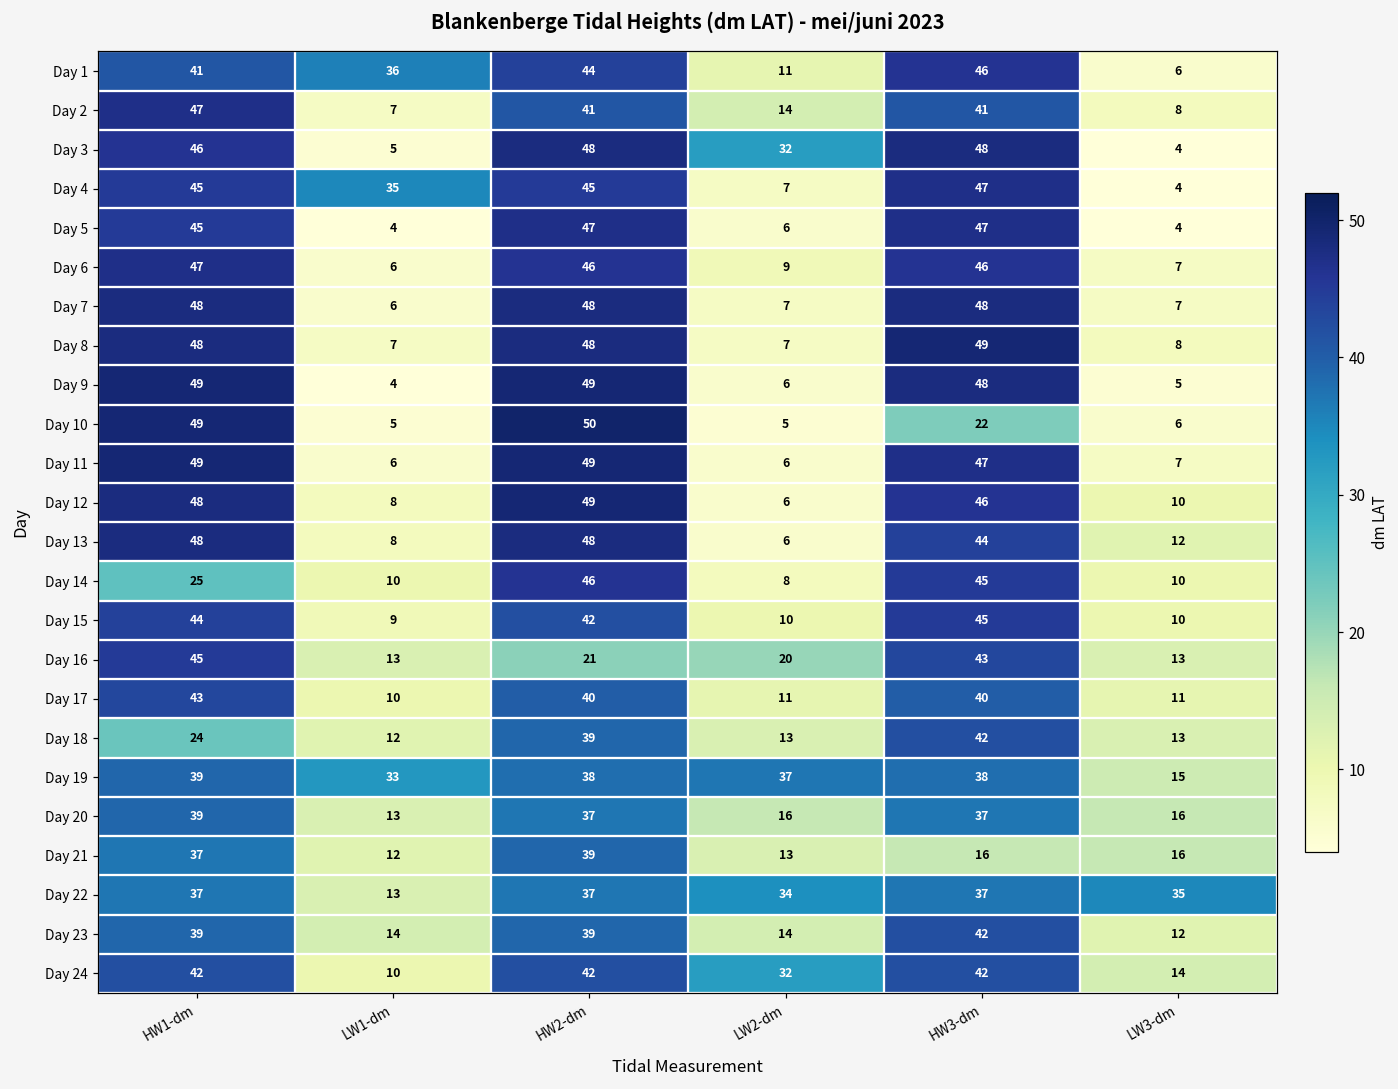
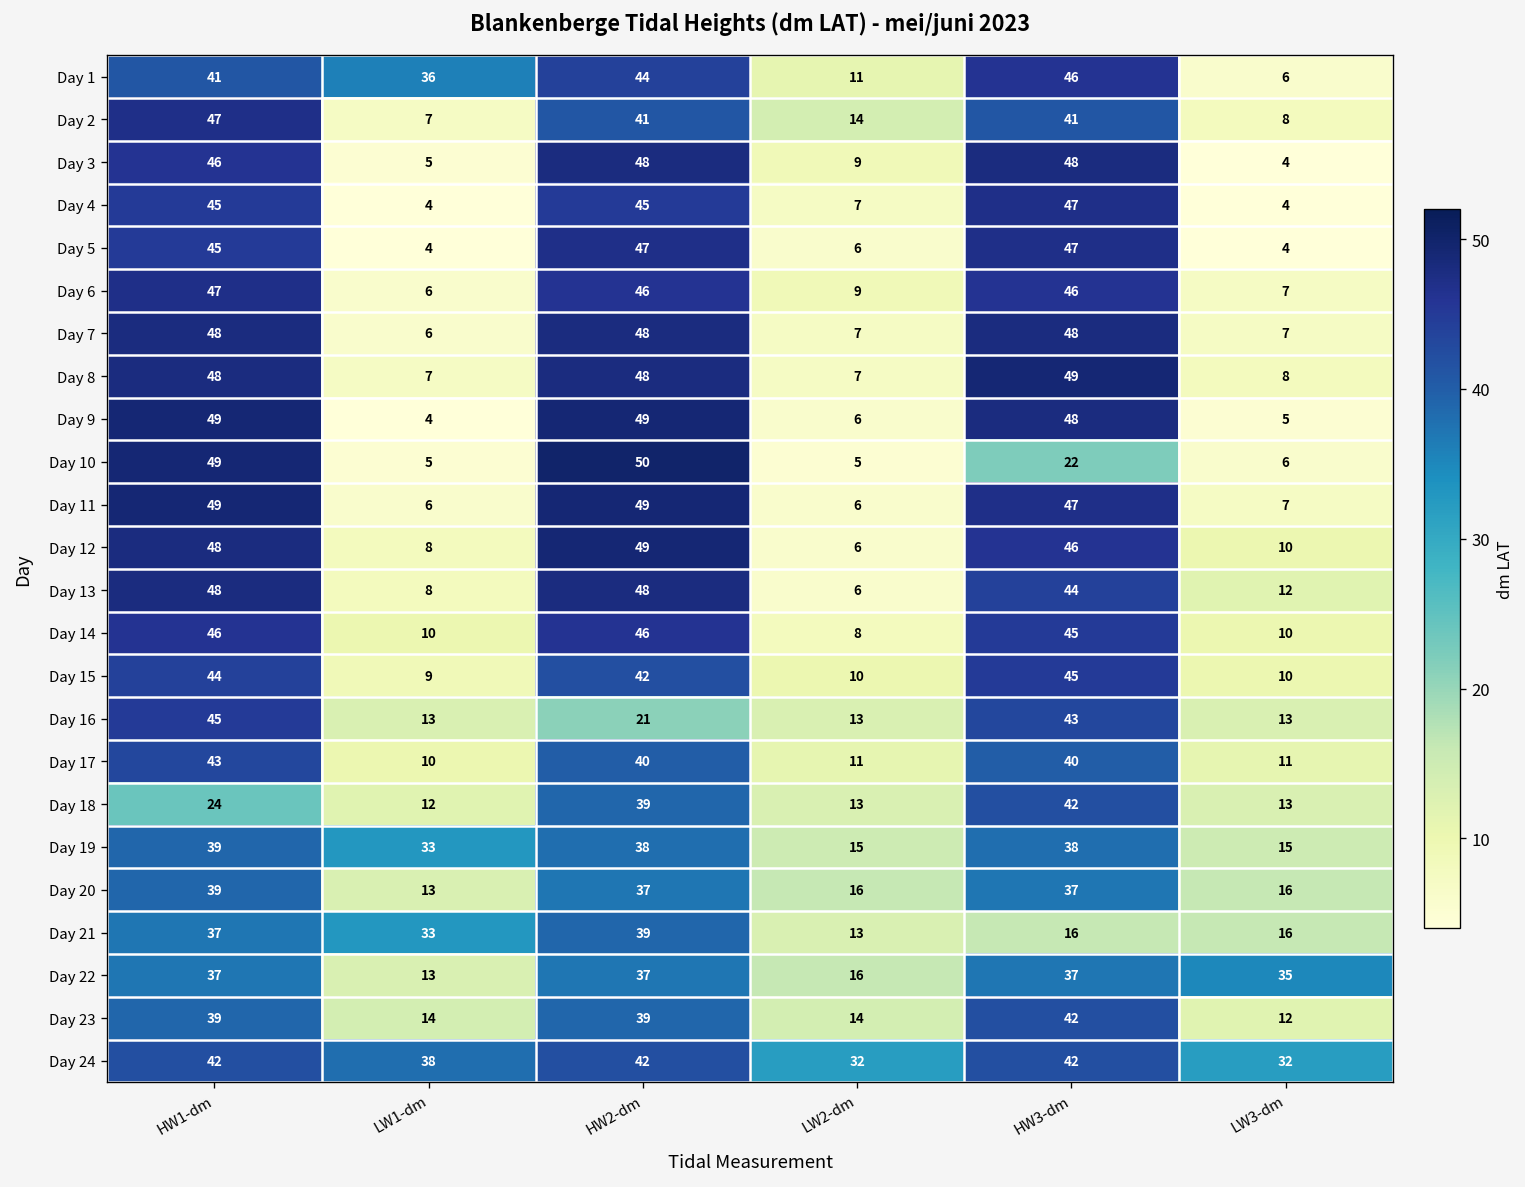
Day 3, LW2-dm: 32 -> 9
Day 4, LW1-dm: 35 -> 4
Day 14, HW1-dm: 25 -> 46
Day 16, LW2-dm: 20 -> 13
Day 19, LW2-dm: 37 -> 15
Day 21, LW1-dm: 12 -> 33
Day 22, LW2-dm: 34 -> 16
Day 24, LW1-dm: 10 -> 38
Day 24, LW3-dm: 14 -> 32
